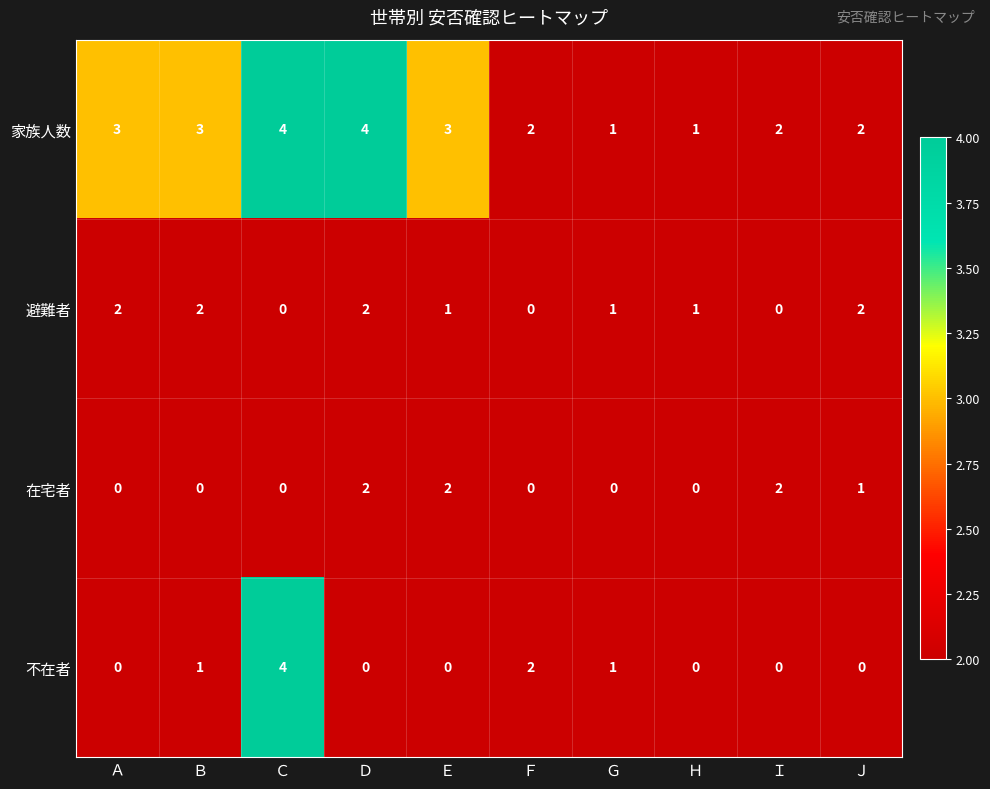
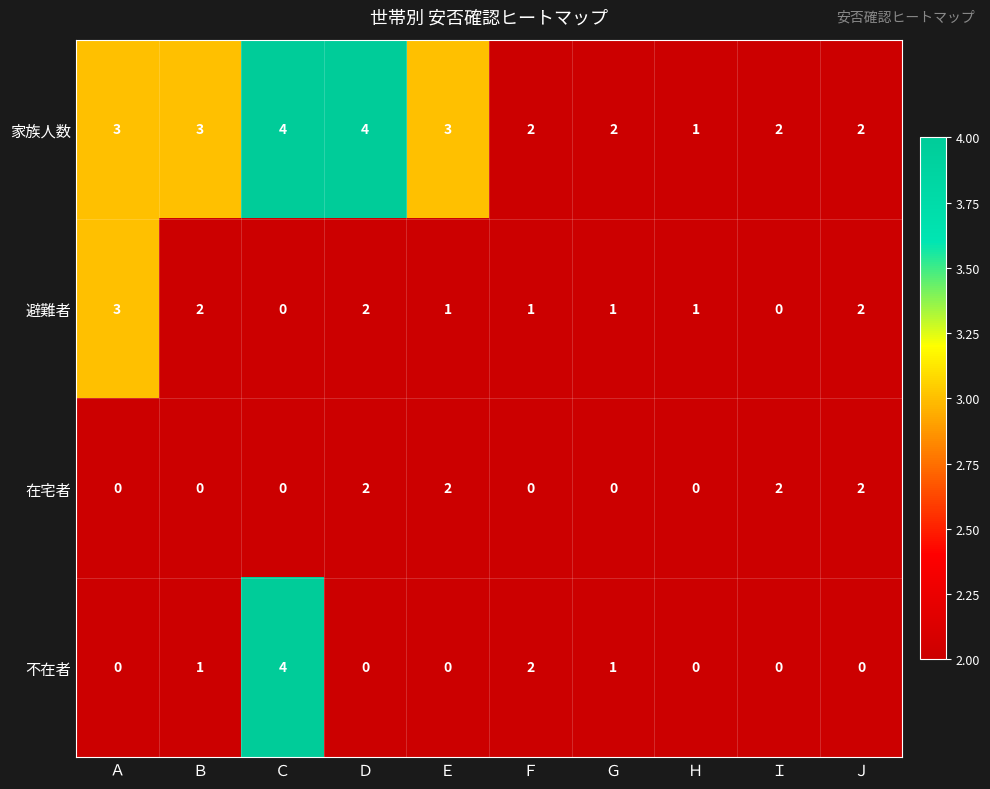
家族人数, Ｇ: 1 -> 2
避難者, Ａ: 2 -> 3
避難者, Ｆ: 0 -> 1
在宅者, Ｊ: 1 -> 2
